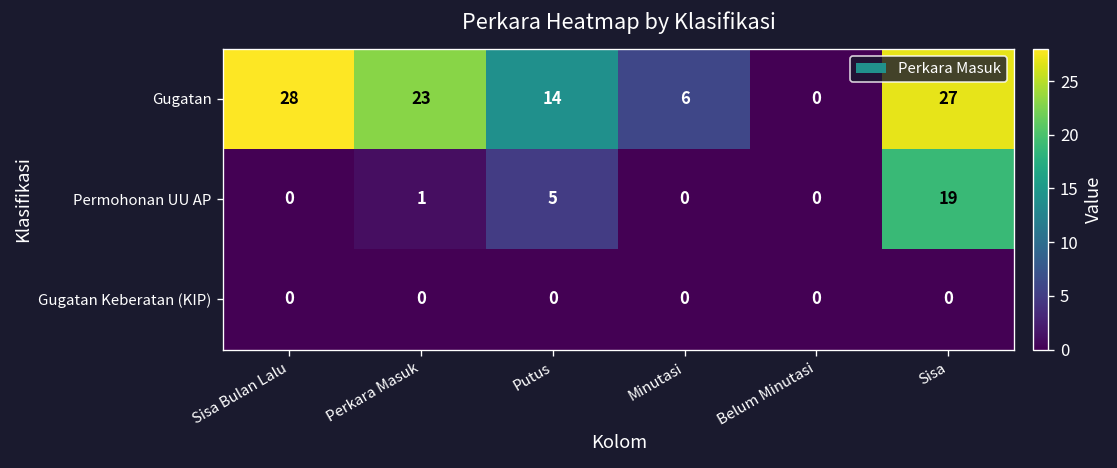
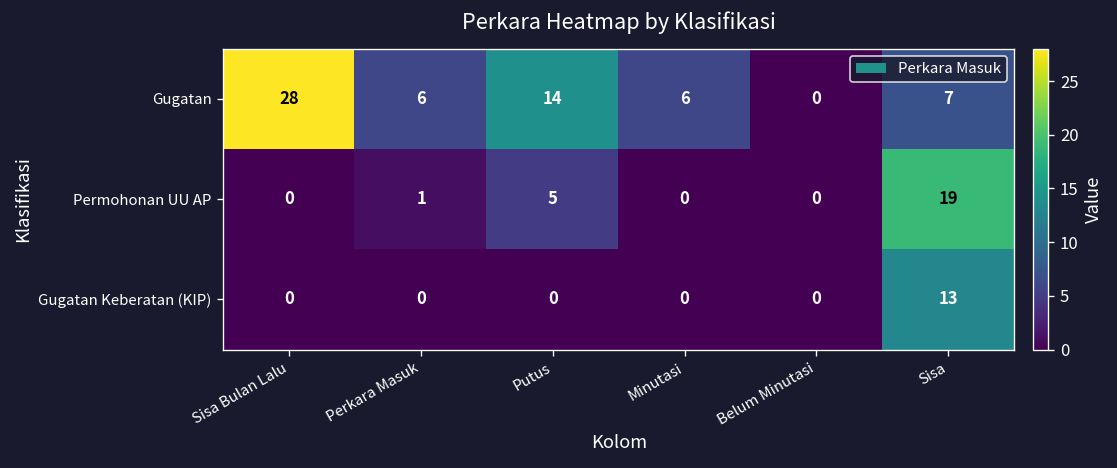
Gugatan, Perkara Masuk: 23 -> 6
Gugatan, Sisa: 27 -> 7
Gugatan Keberatan (KIP), Sisa: 0 -> 13
